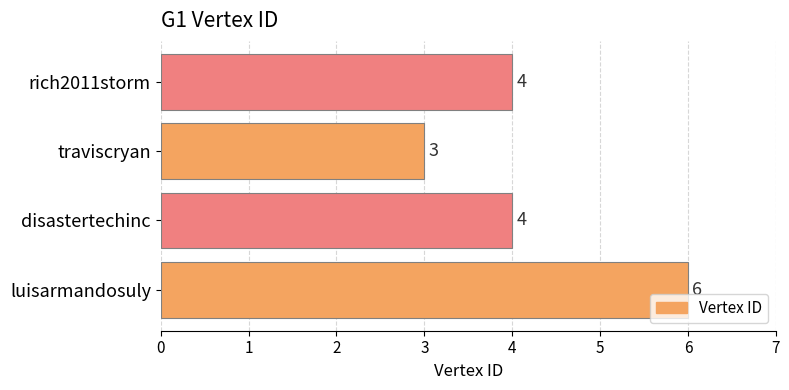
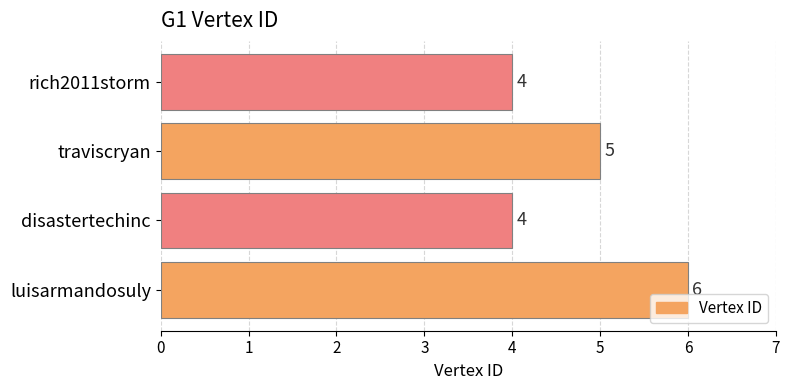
traviscryan: 3 -> 5
